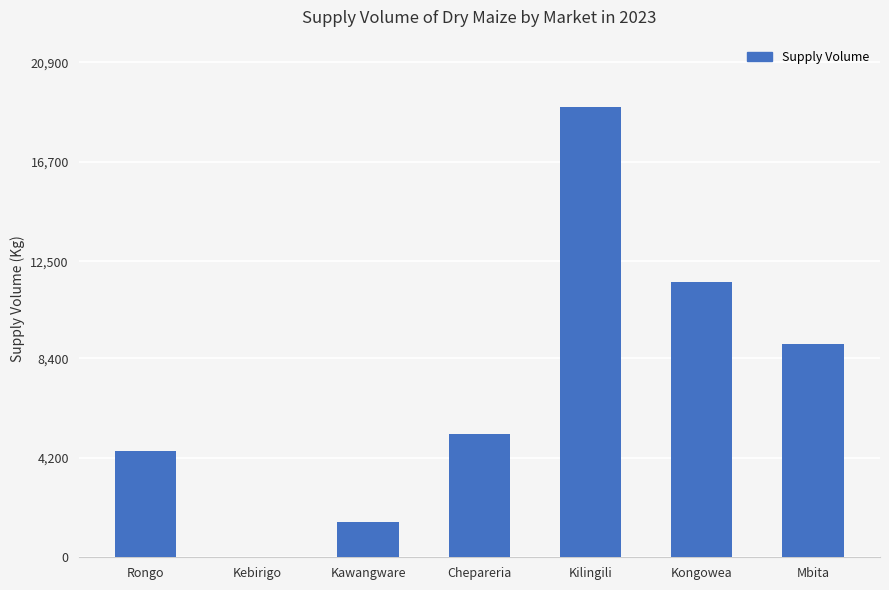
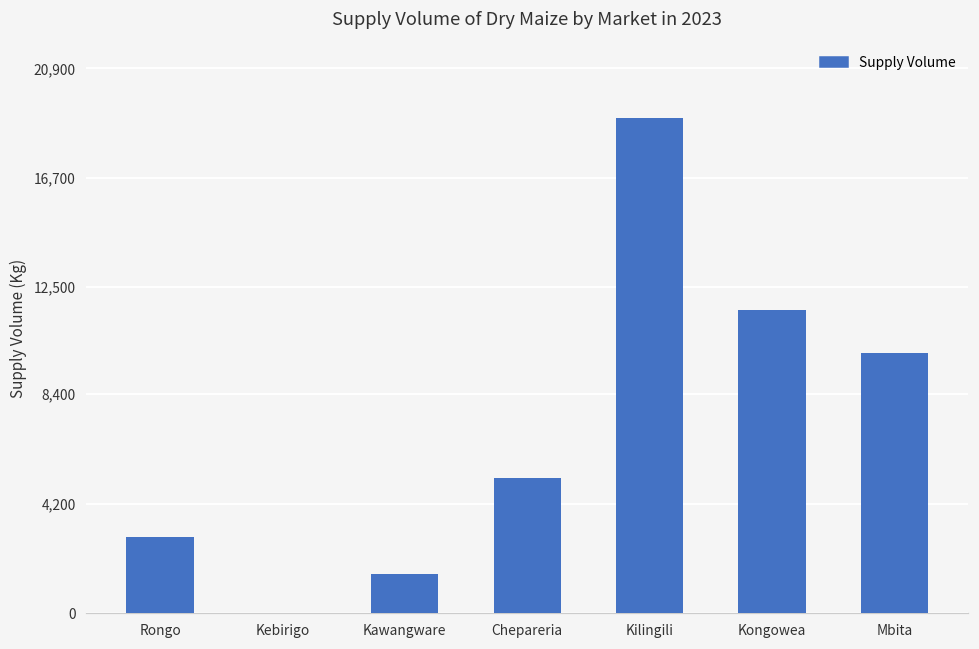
Rongo: 4,500 -> 2,900
Mbita: 9,000 -> 10,000
